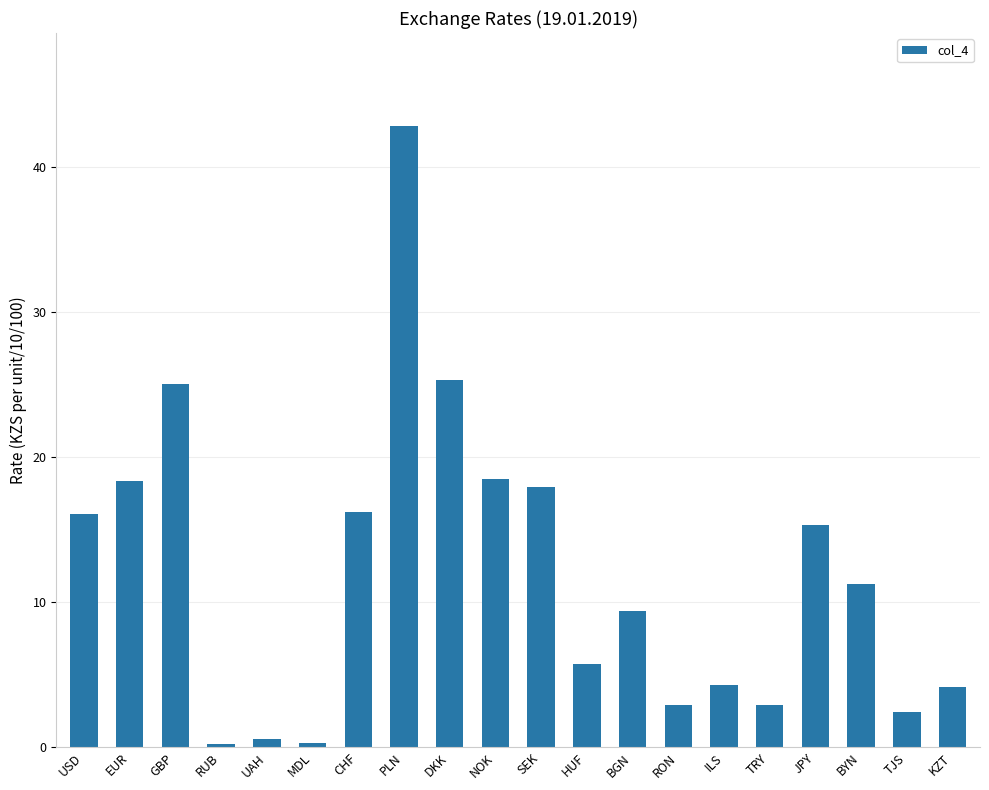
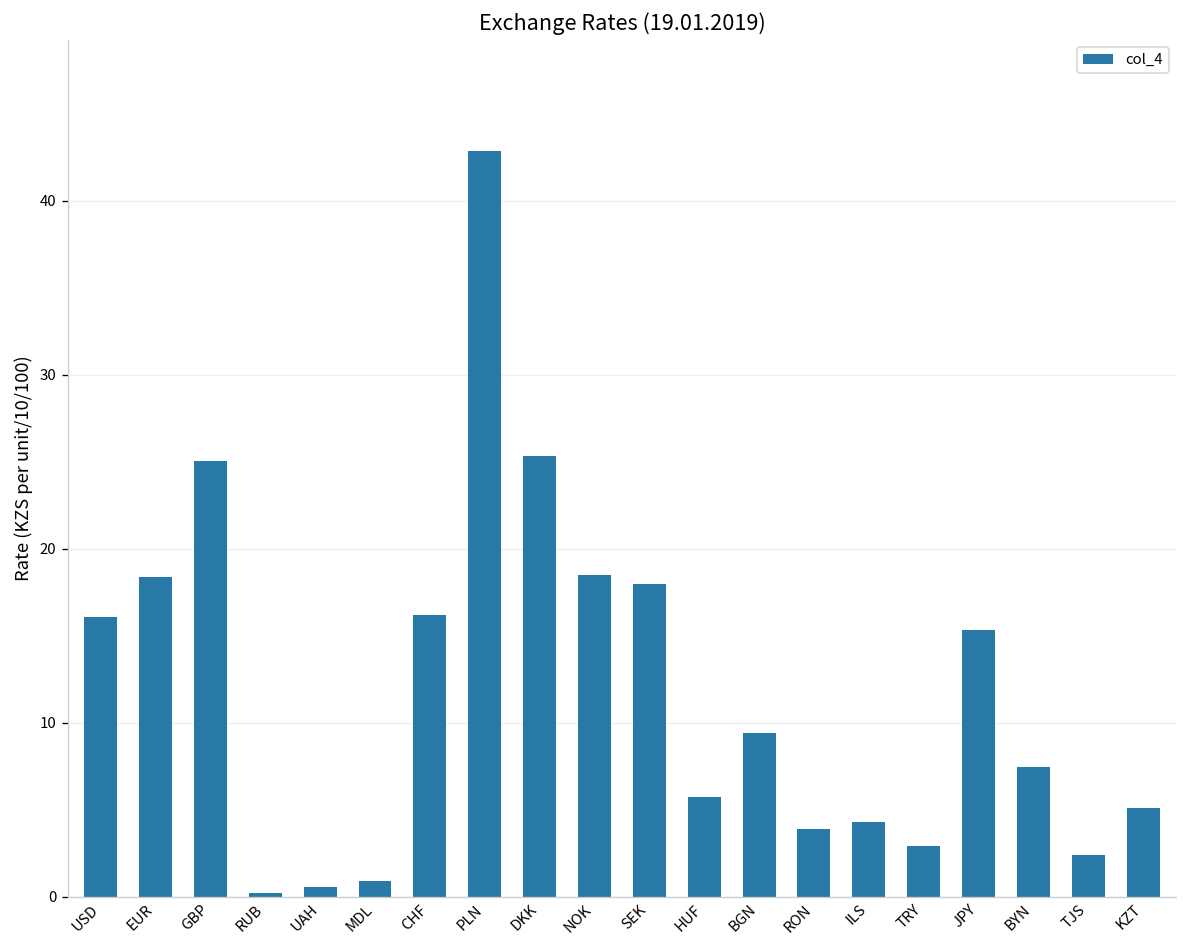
MDL: 0.3 -> 0.9
RON: 2.9 -> 3.9
BYN: 11.3 -> 7.4
KZT: 4.2 -> 5.1
